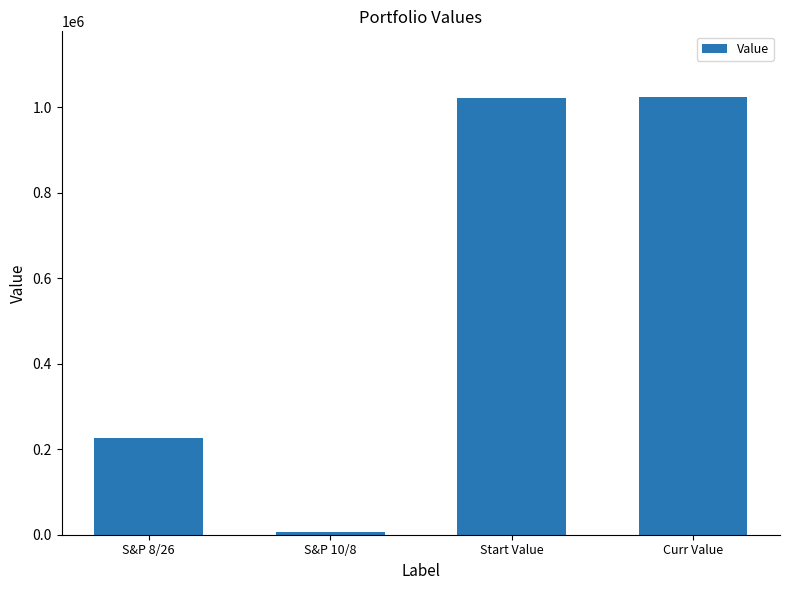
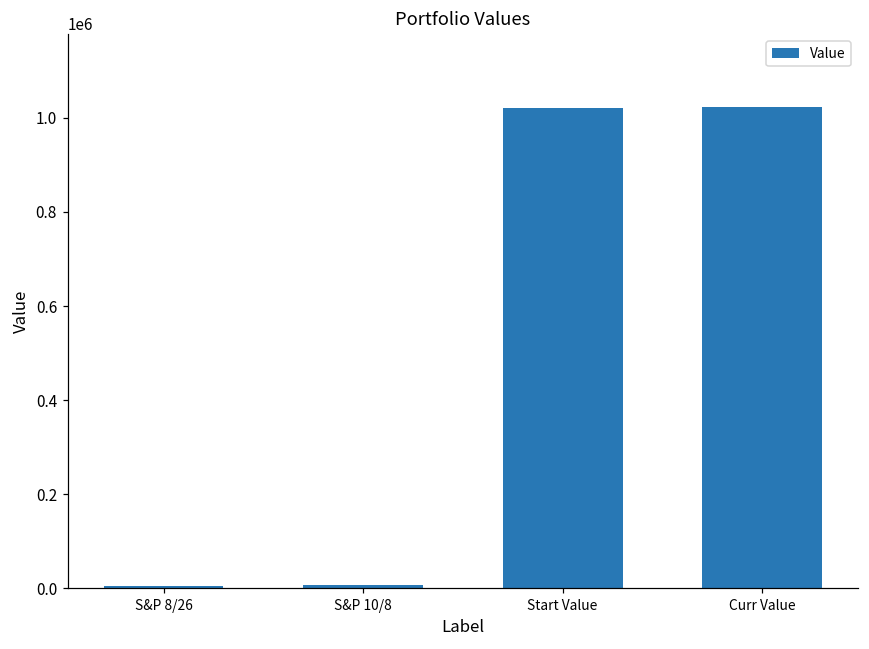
S&P 8/26: 230000 -> 10000
